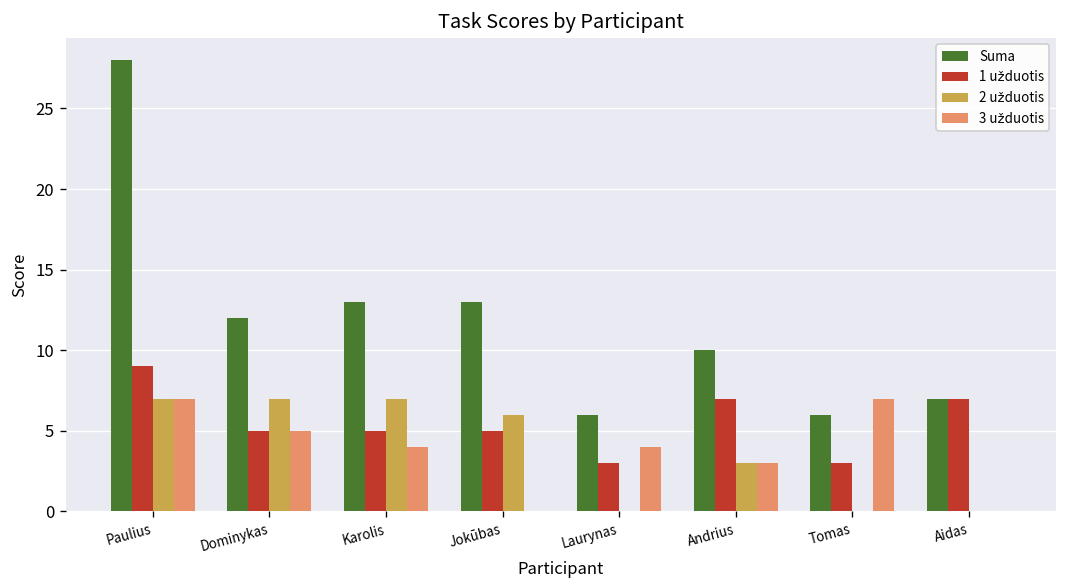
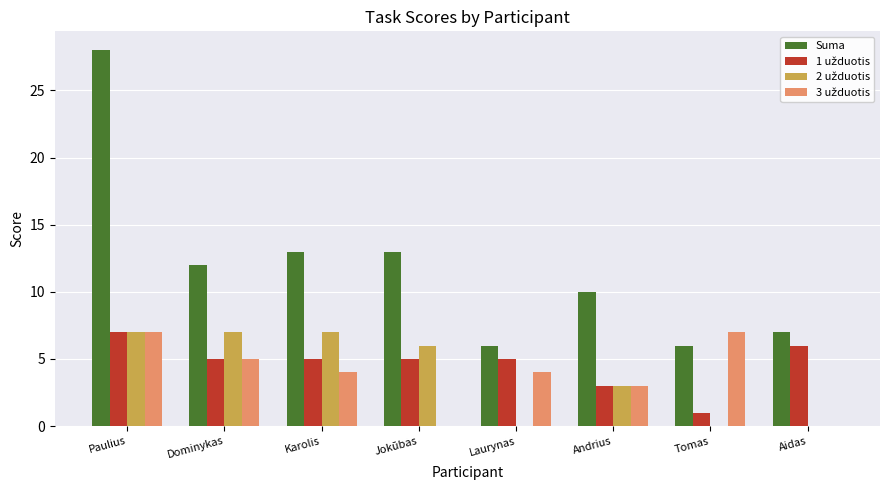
1 užduotis, Paulius: 9 -> 7
1 užduotis, Laurynas: 3 -> 5
1 užduotis, Andrius: 7 -> 3
1 užduotis, Tomas: 3 -> 1
1 užduotis, Aidas: 7 -> 6
